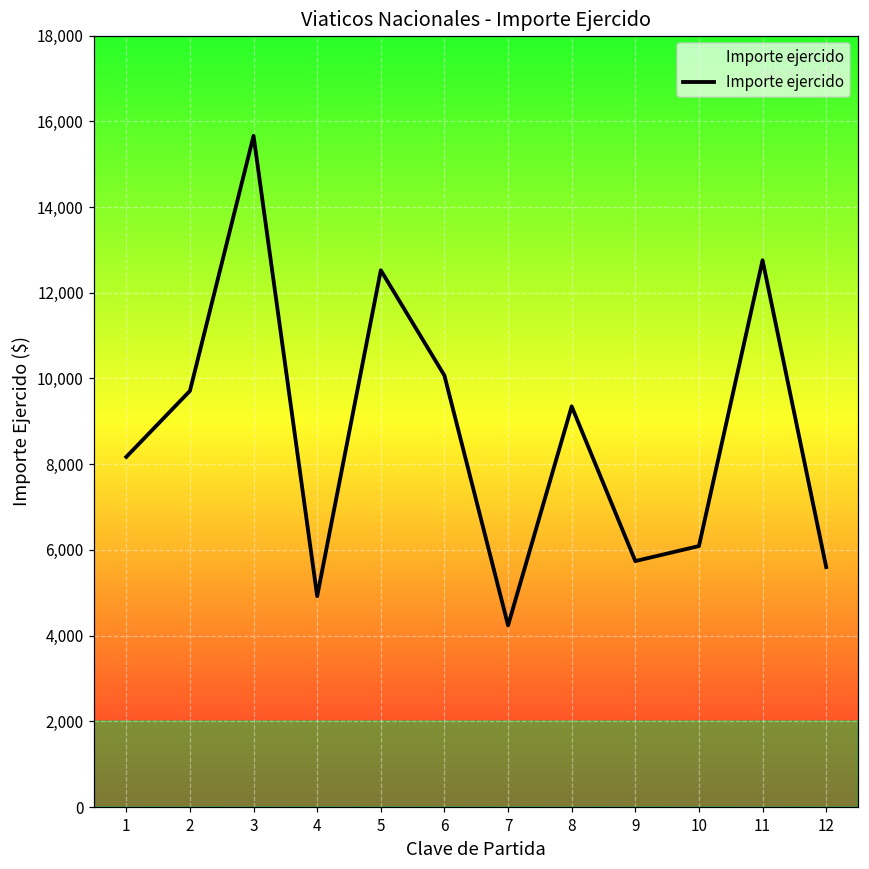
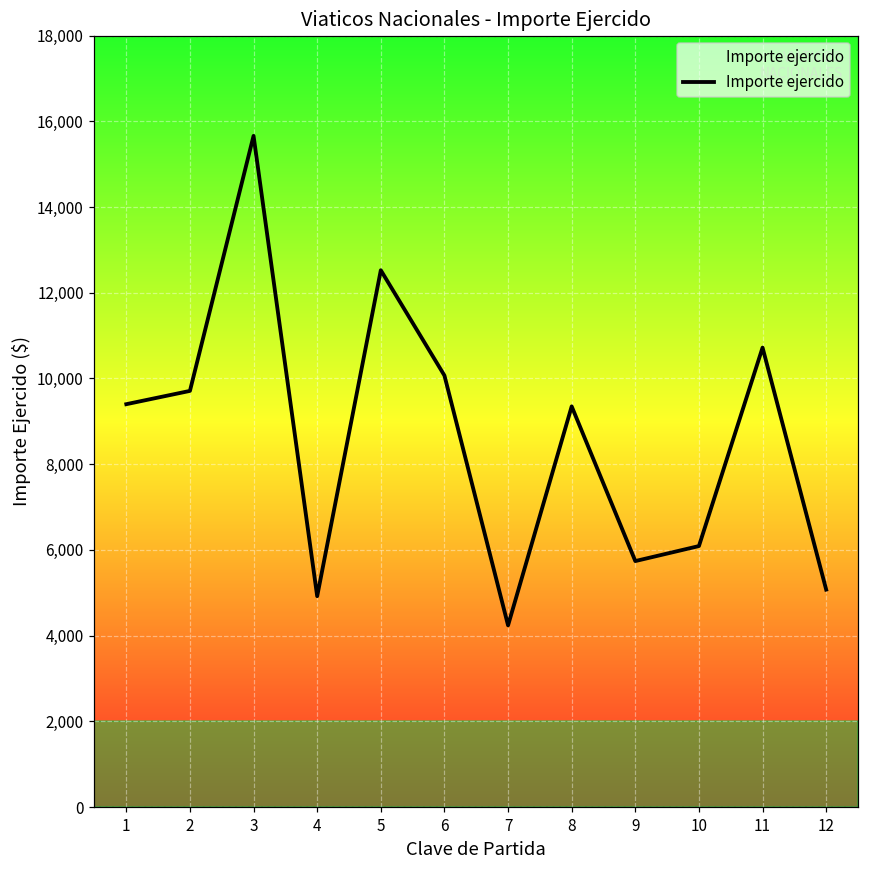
1: 8,200 -> 9,400
11: 12,800 -> 10,700
12: 5,600 -> 5,100
